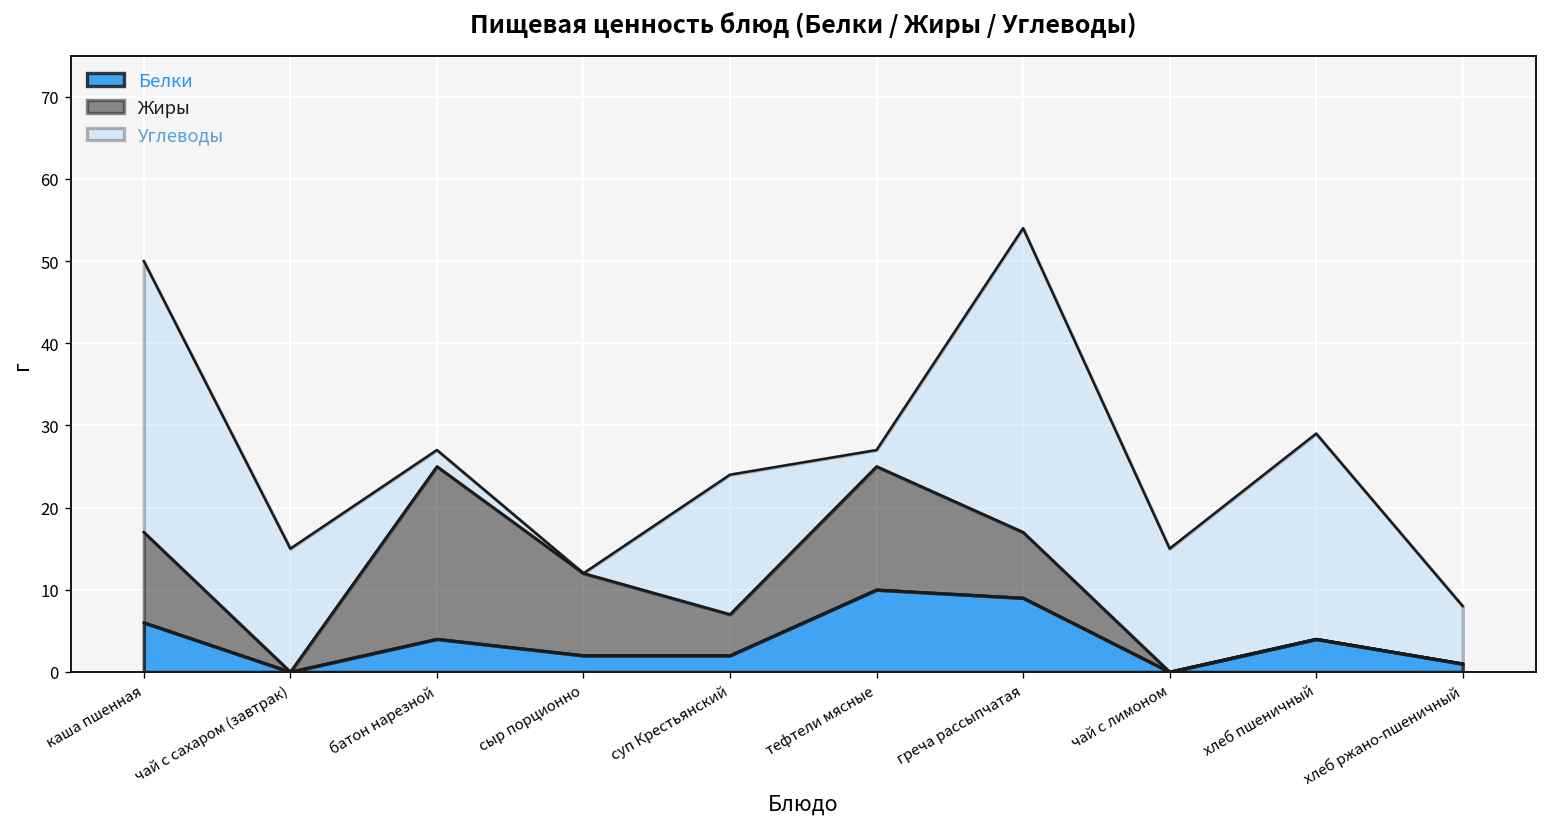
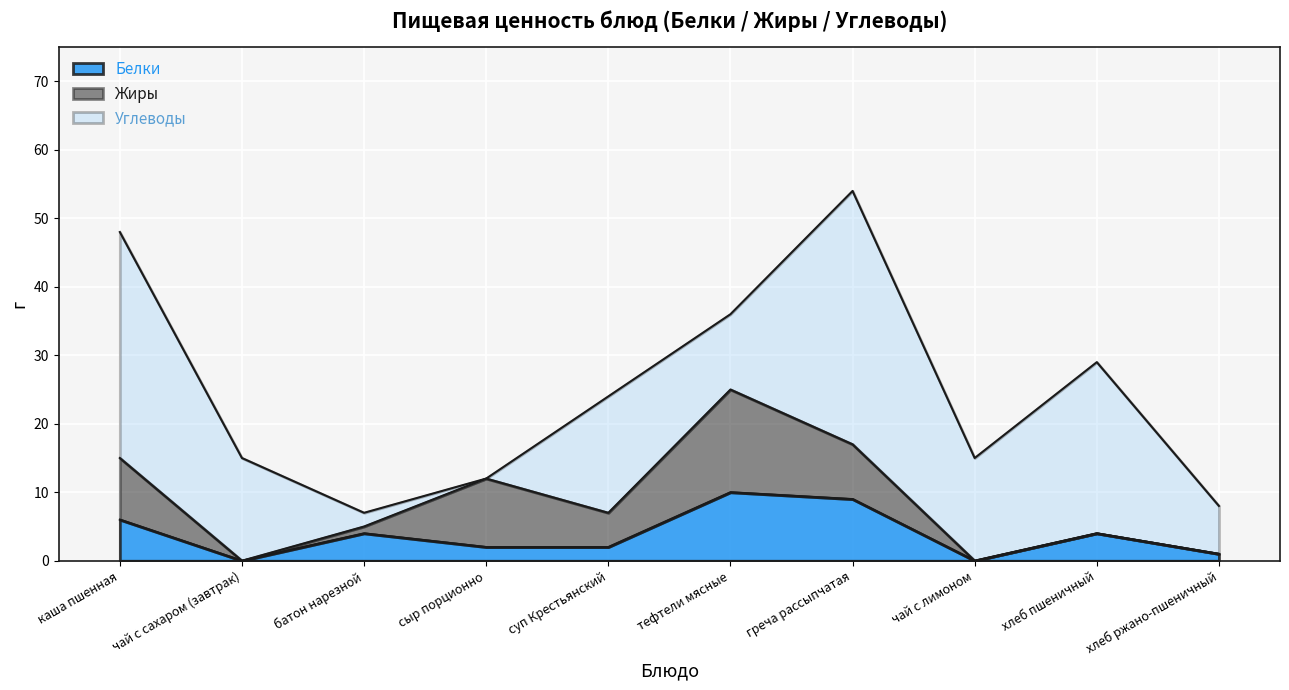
Жиры, каша пшенная: 11 -> 9
Жиры, батон нарезной: 21 -> 1
Углеводы, тефтели мясные: 2 -> 11
